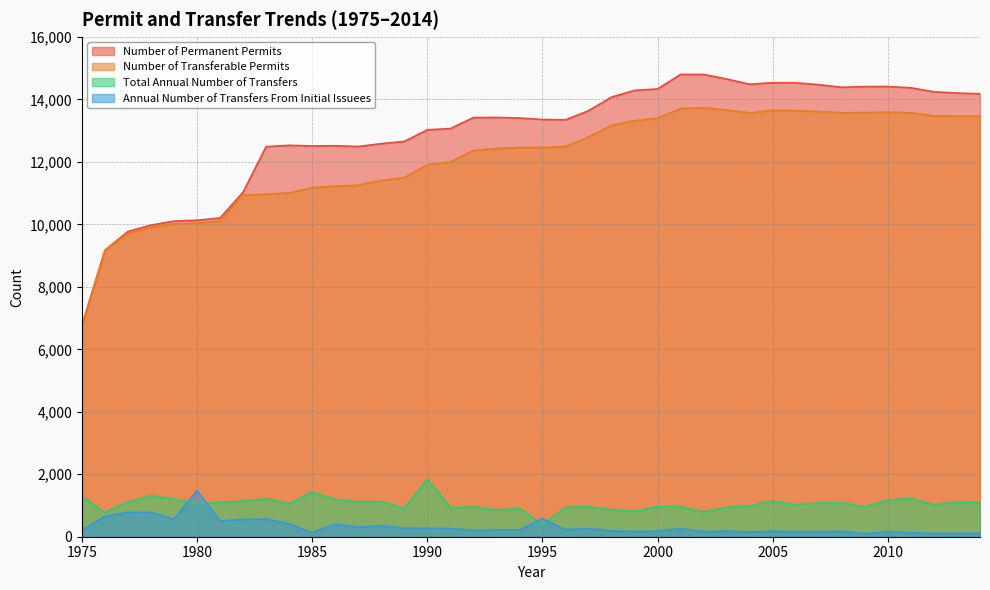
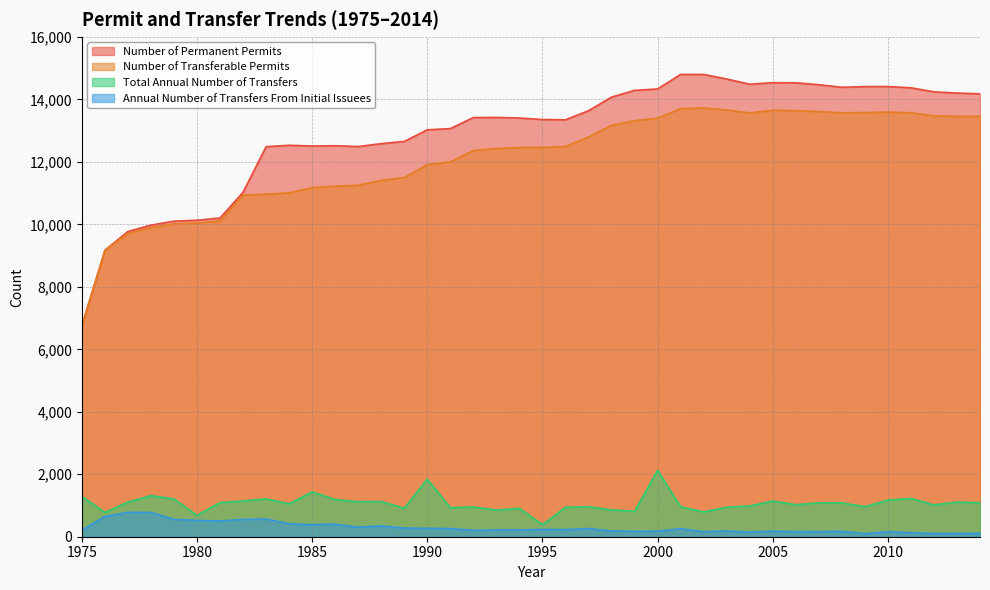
Total Annual Number of Transfers, 1980: 1,100 -> 700
Annual Number of Transfers From Initial Issuees, 1980: 1,500 -> 500
Annual Number of Transfers From Initial Issuees, 1985: 100 -> 400
Annual Number of Transfers From Initial Issuees, 1995: 600 -> 200
Total Annual Number of Transfers, 2000: 1,000 -> 2,100
